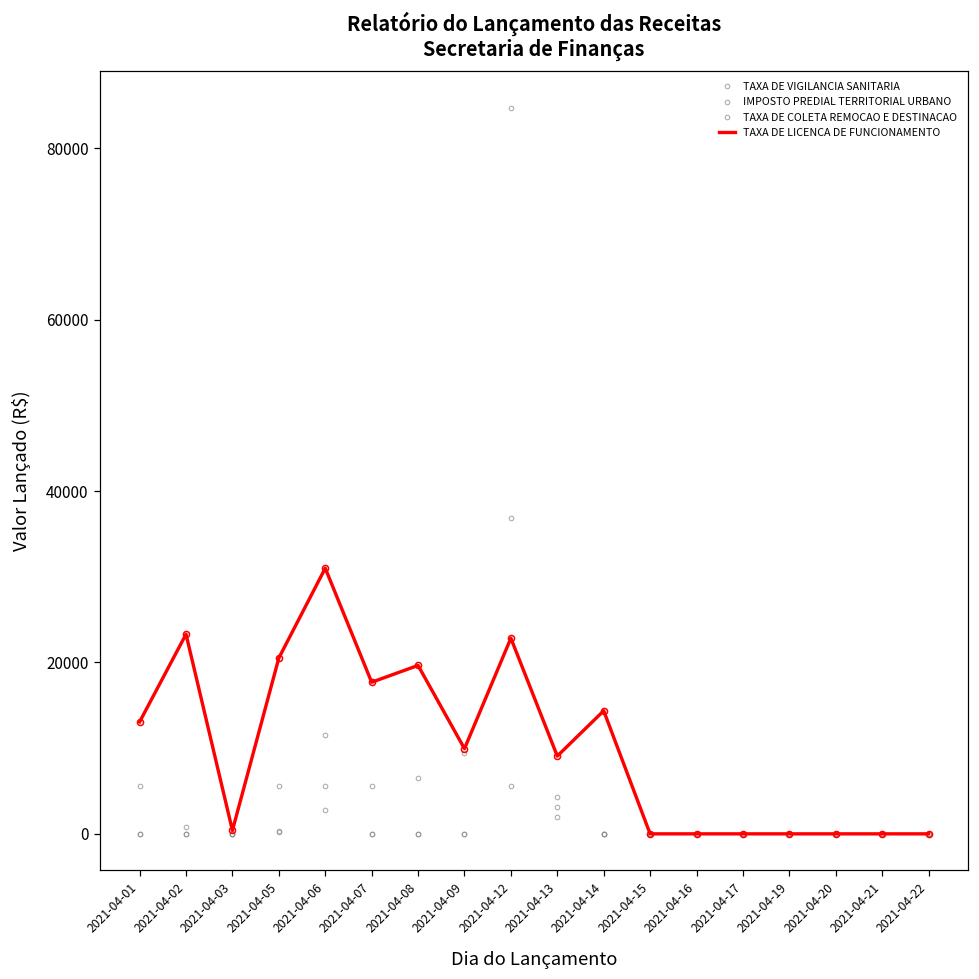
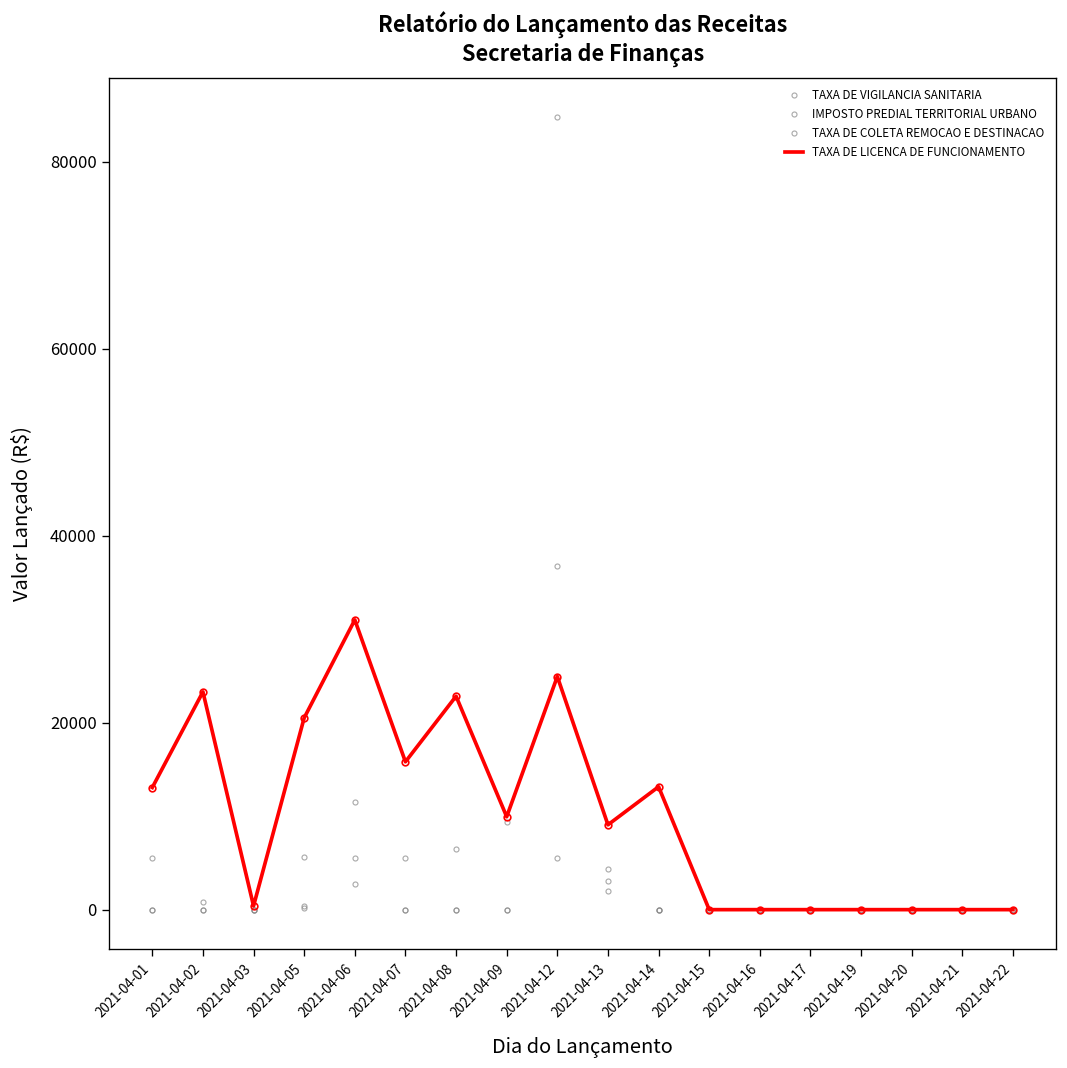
TAXA DE LICENCA DE FUNCIONAMENTO, 2021-04-07: 18000 -> 16000
TAXA DE LICENCA DE FUNCIONAMENTO, 2021-04-08: 20000 -> 23000
TAXA DE LICENCA DE FUNCIONAMENTO, 2021-04-12: 23000 -> 25000
TAXA DE LICENCA DE FUNCIONAMENTO, 2021-04-14: 14000 -> 13000
